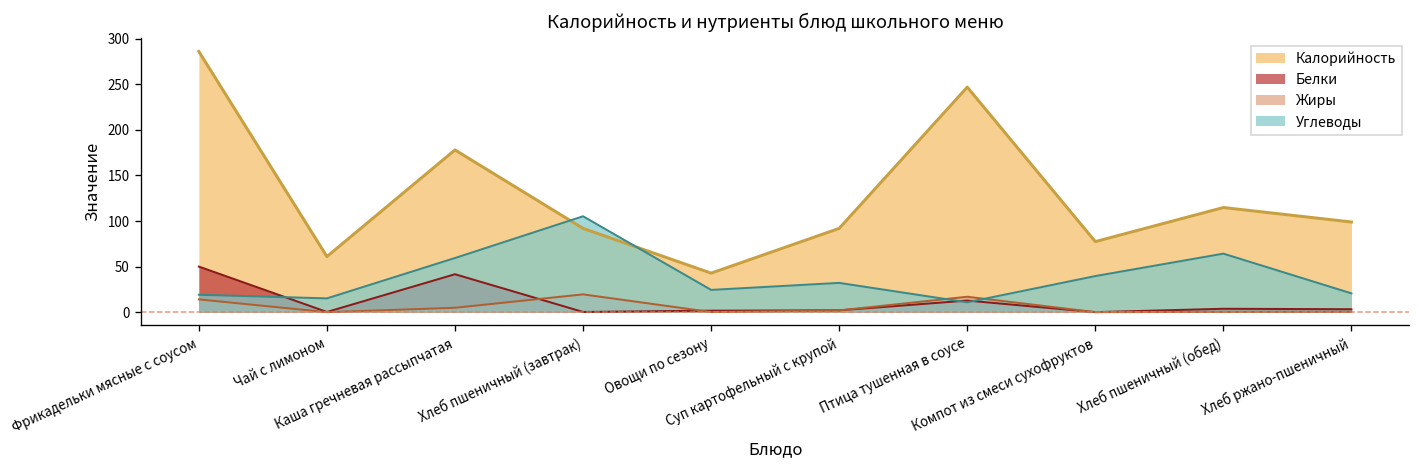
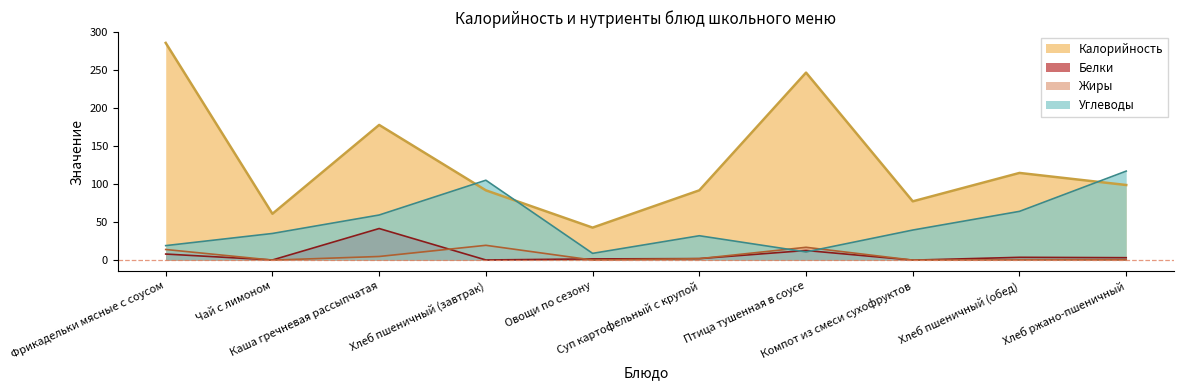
Белки, Фрикадельки мясные с соусом: 50 -> 10
Углеводы, Чай с лимоном: 20 -> 40
Углеводы, Овощи по сезону: 20 -> 10
Углеводы, Хлеб ржано-пшеничный: 20 -> 120
